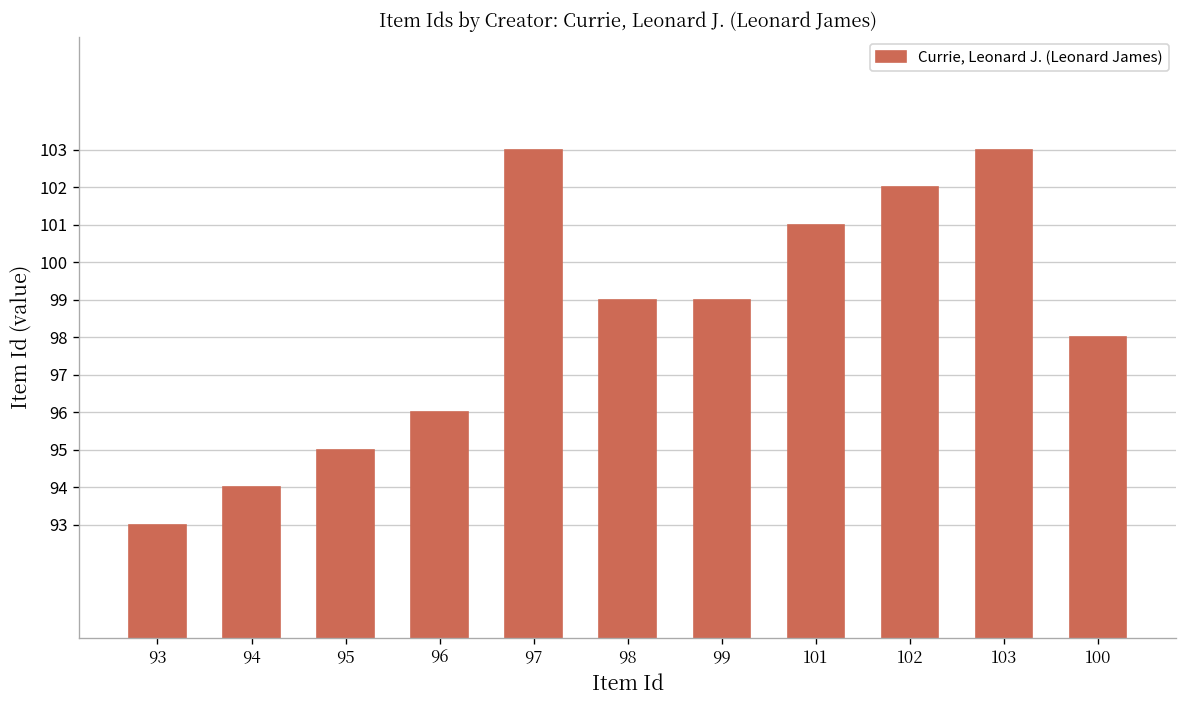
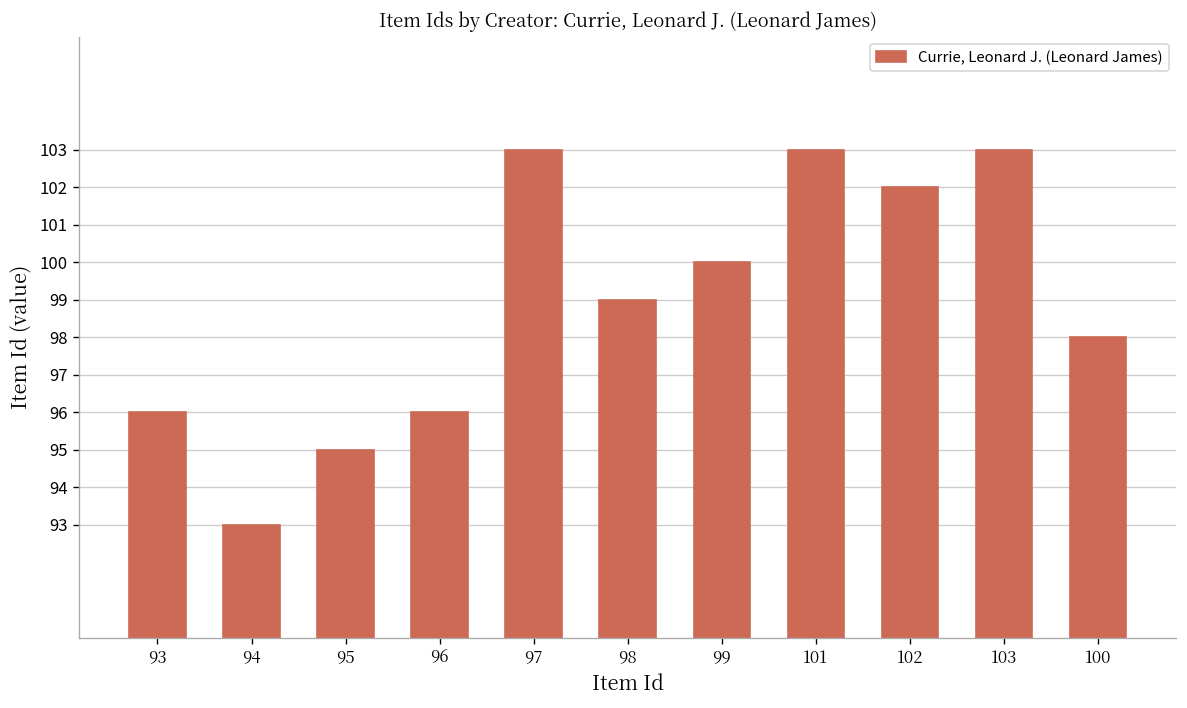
93: 93 -> 96
94: 94 -> 93
99: 99 -> 100
101: 101 -> 103
